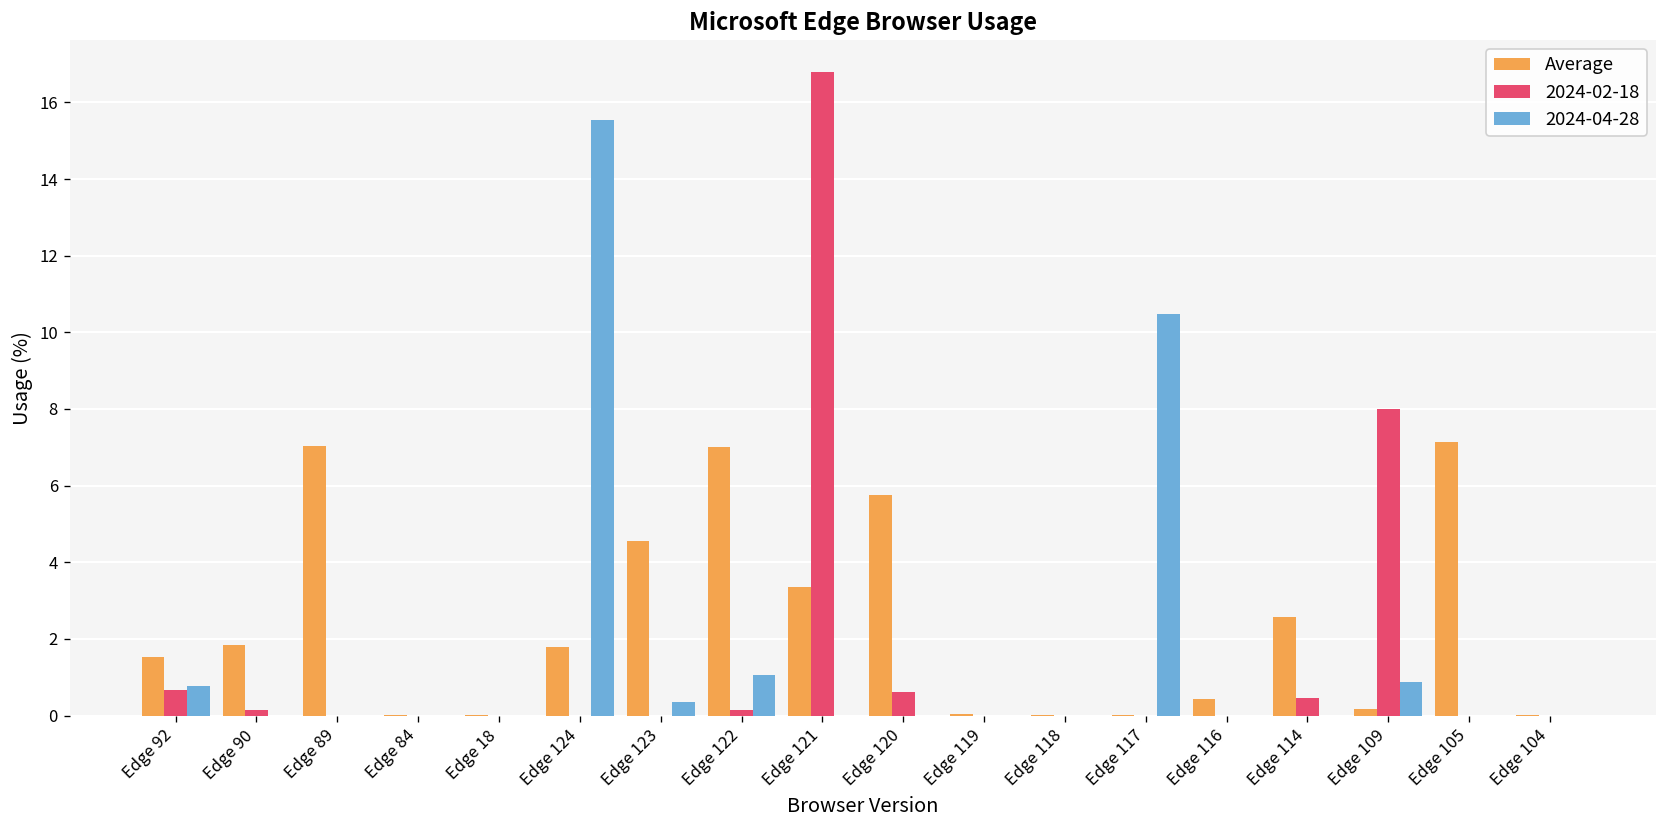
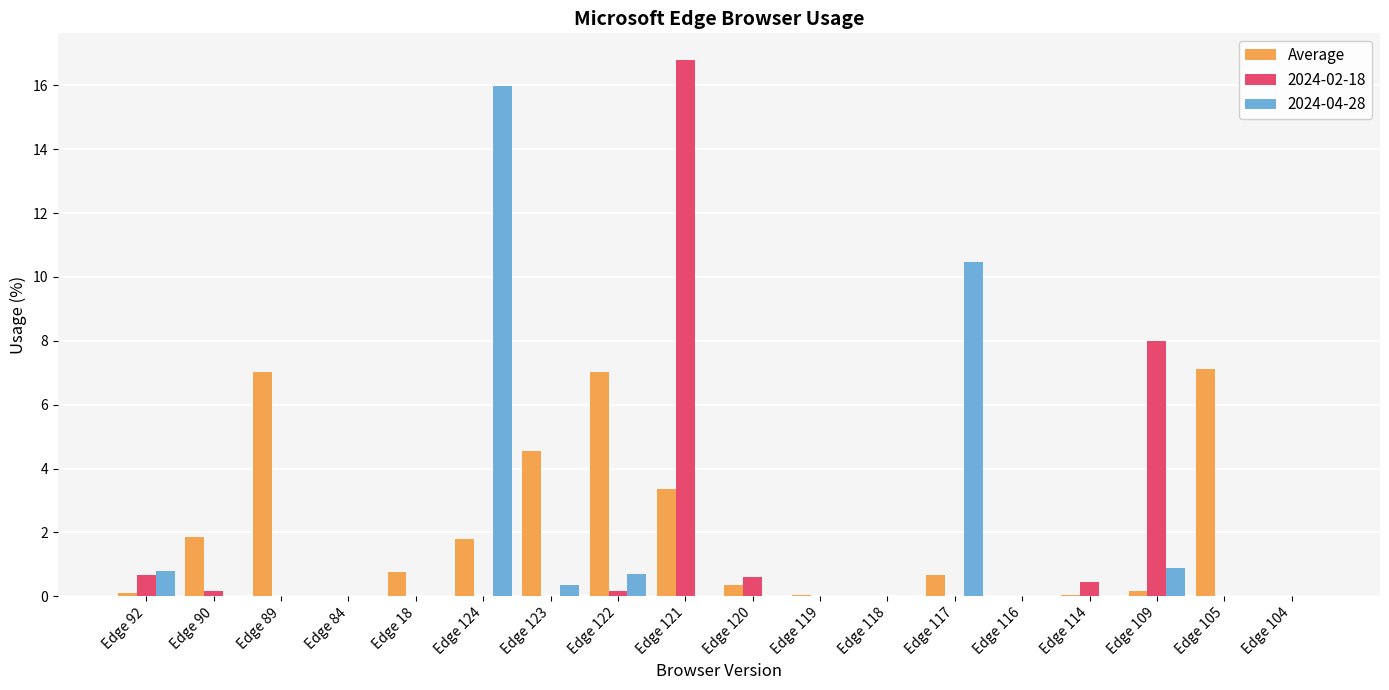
Average, Edge 92: 1.5 -> 0.1
Average, Edge 18: 0.0 -> 0.8
2024-04-28, Edge 124: 15.6 -> 16.0
2024-04-28, Edge 122: 1.1 -> 0.7
Average, Edge 120: 5.8 -> 0.3
Average, Edge 117: 0.0 -> 0.7
Average, Edge 116: 0.4 -> 0.0
Average, Edge 114: 2.6 -> 0.1
